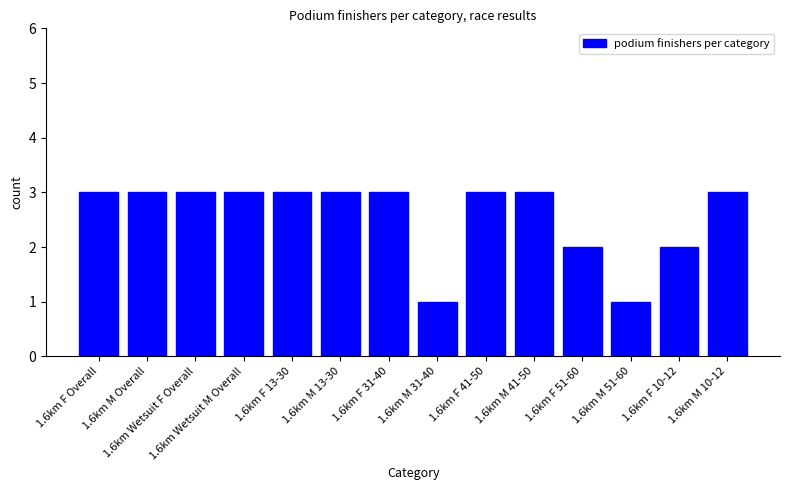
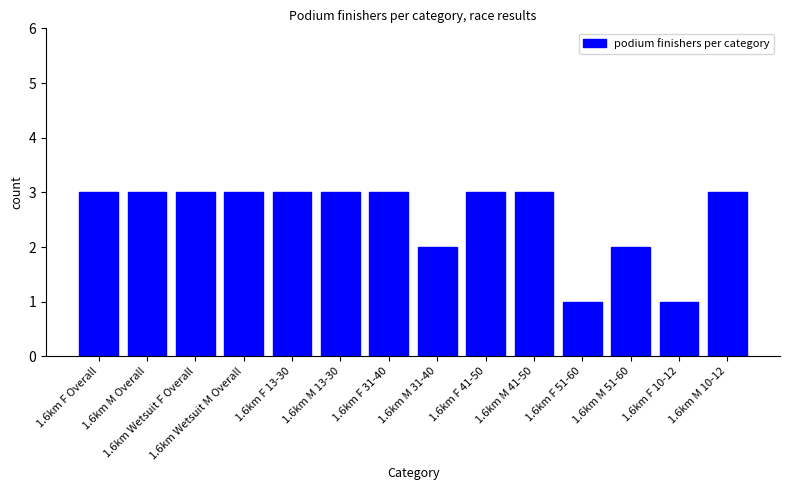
1.6km M 31-40: 1 -> 2
1.6km F 51-60: 2 -> 1
1.6km M 51-60: 1 -> 2
1.6km F 10-12: 2 -> 1
